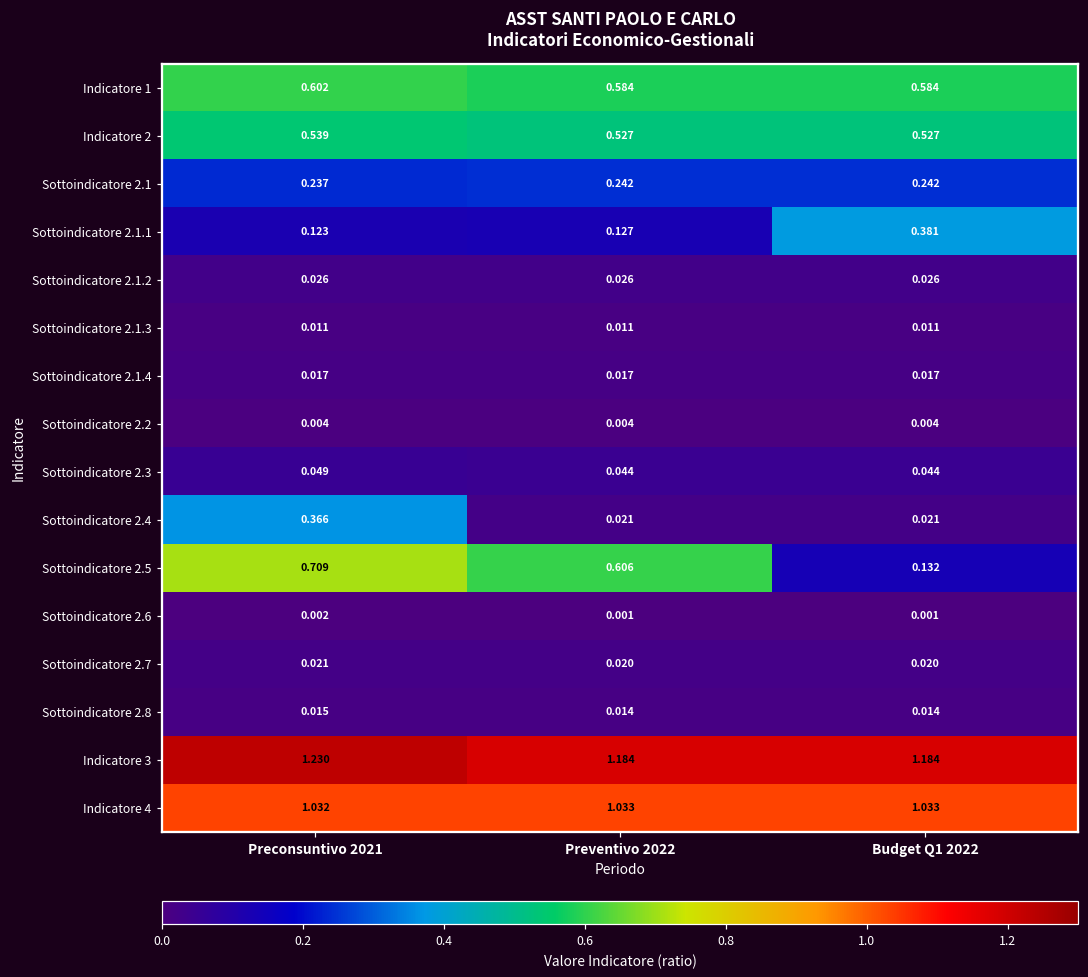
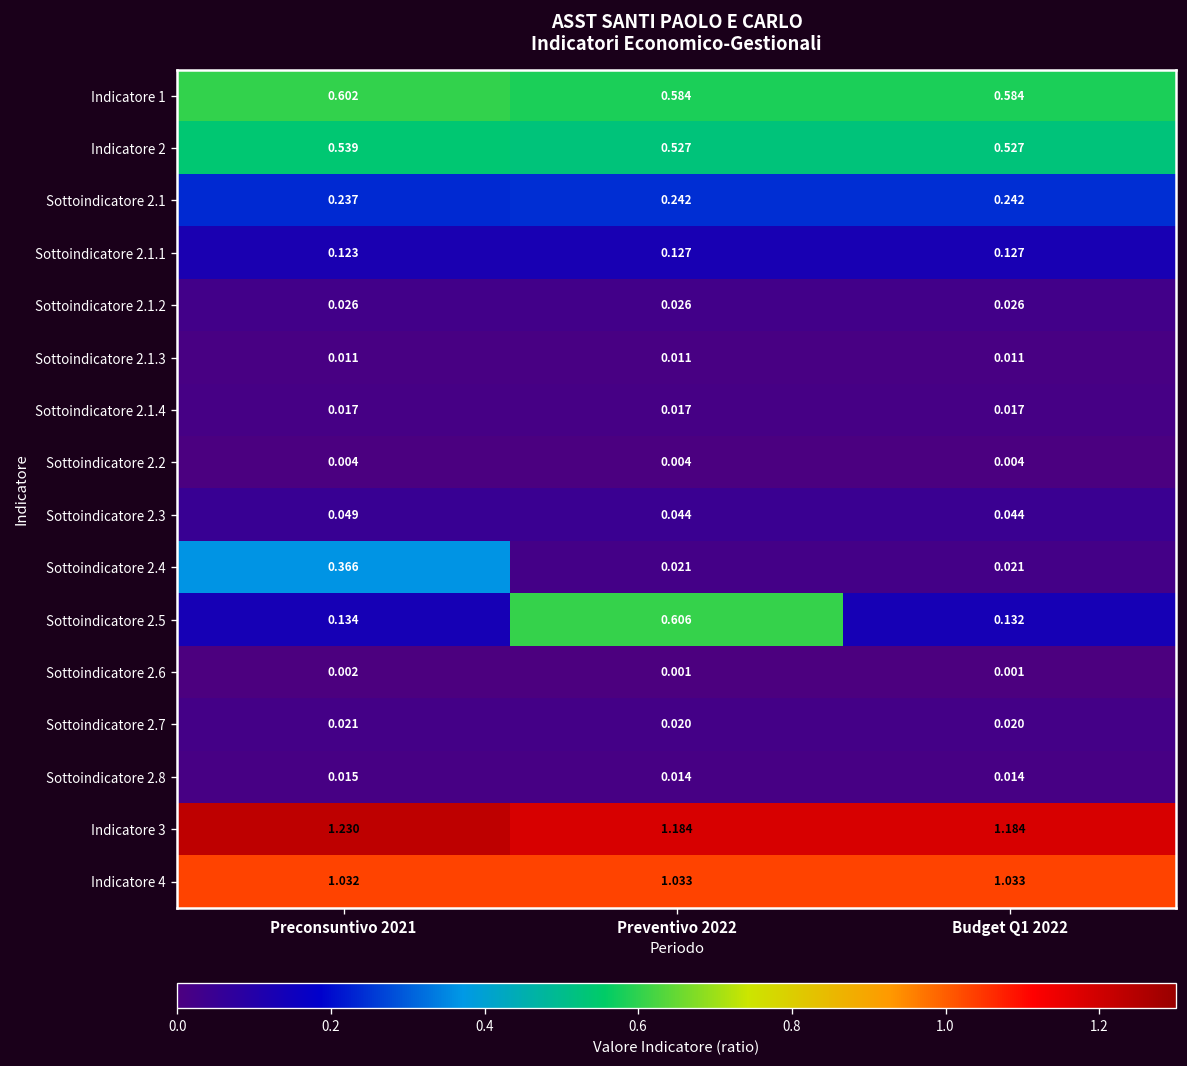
Sottoindicatore 2.1.1, Budget Q1 2022: 0.381 -> 0.127
Sottoindicatore 2.5, Preconsuntivo 2021: 0.709 -> 0.134
